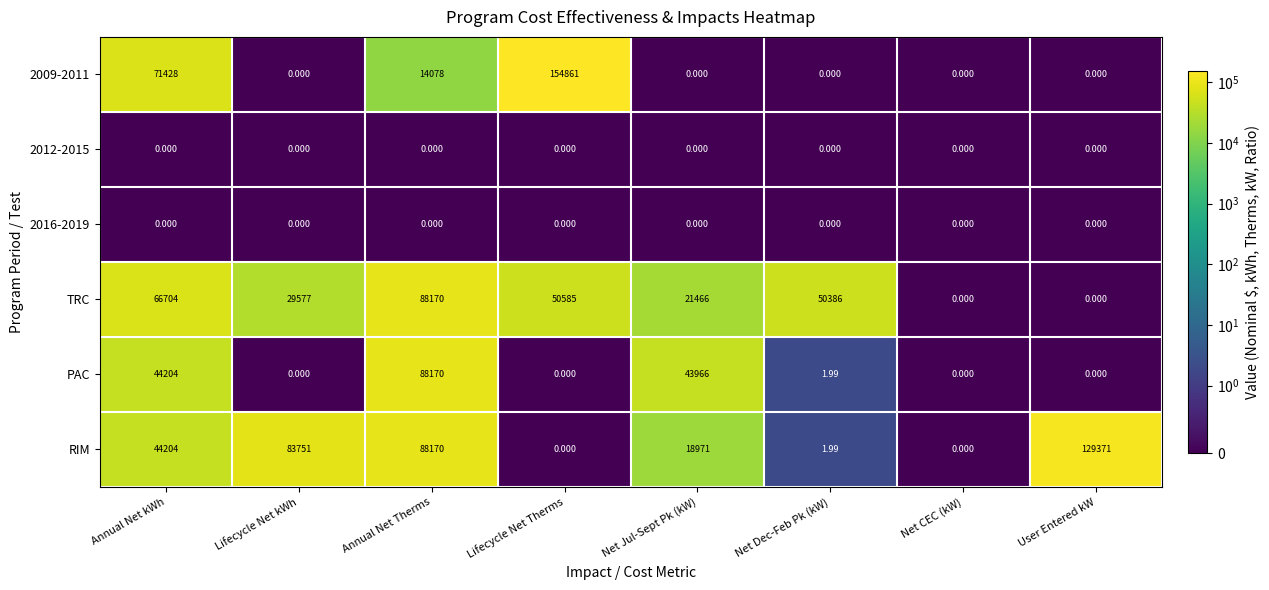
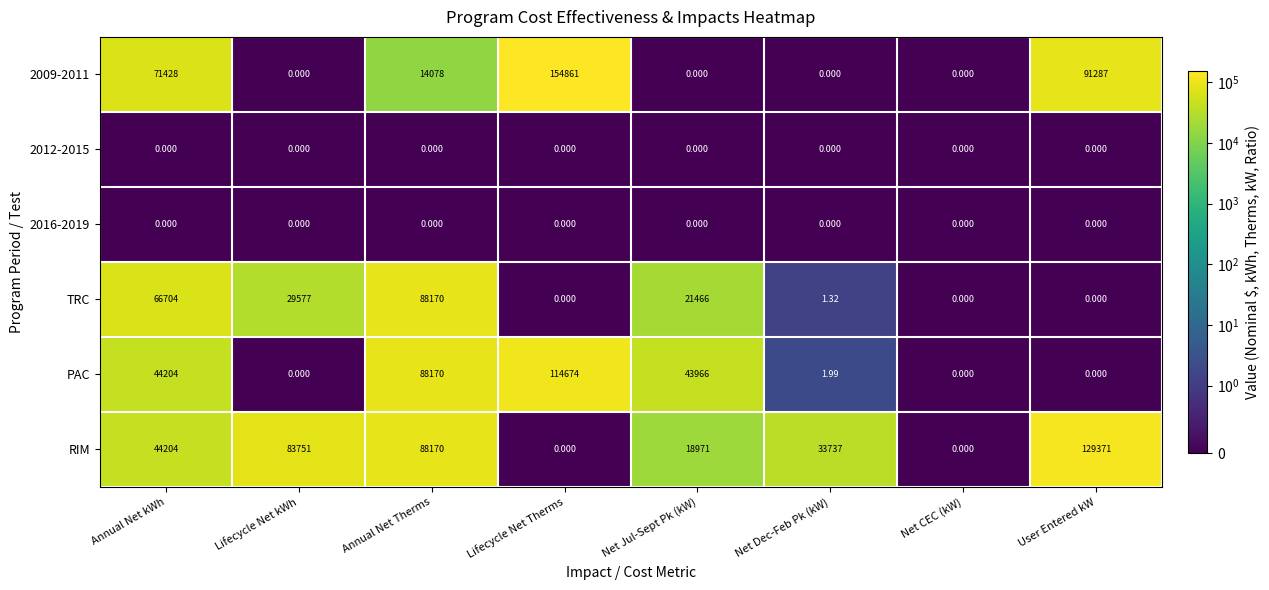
2009-2011, User Entered kW: 0.000 -> 91287
TRC, Lifecycle Net Therms: 50585 -> 0.000
TRC, Net Dec-Feb Pk (kW): 50386 -> 1.32
PAC, Lifecycle Net Therms: 0.000 -> 114674
RIM, Net Dec-Feb Pk (kW): 1.99 -> 33737
